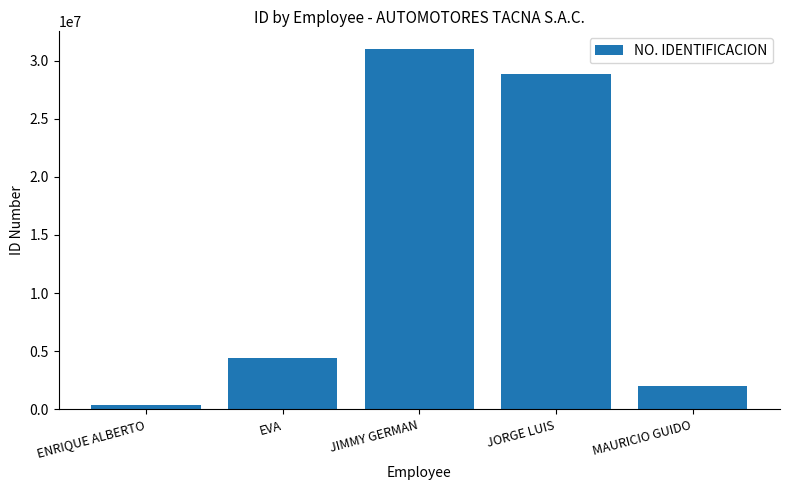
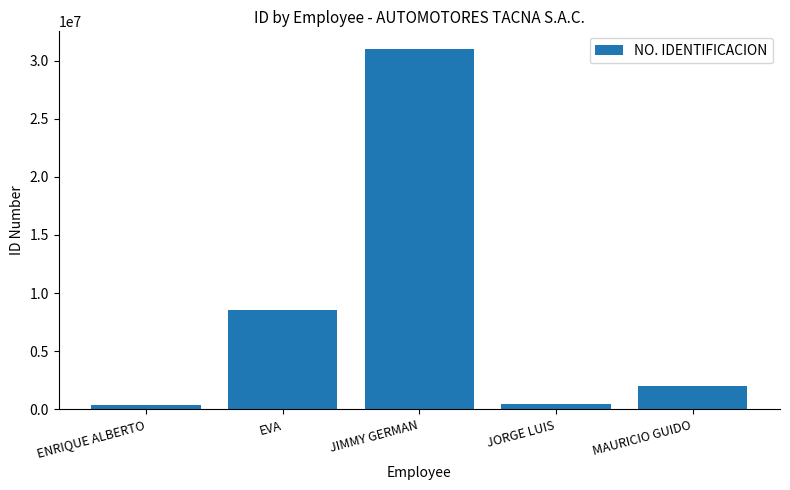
EVA: 4400000 -> 8600000
JORGE LUIS: 28900000 -> 500000
